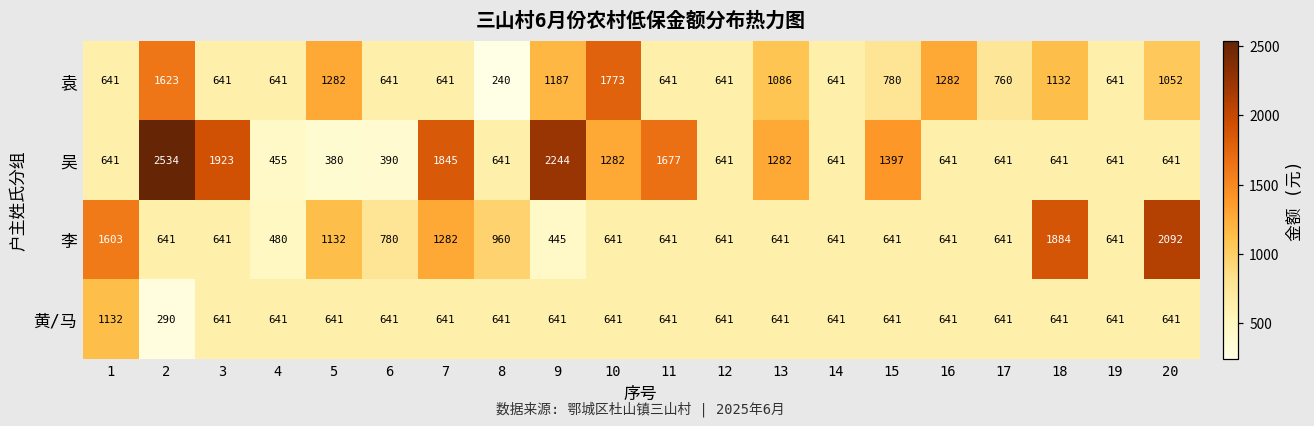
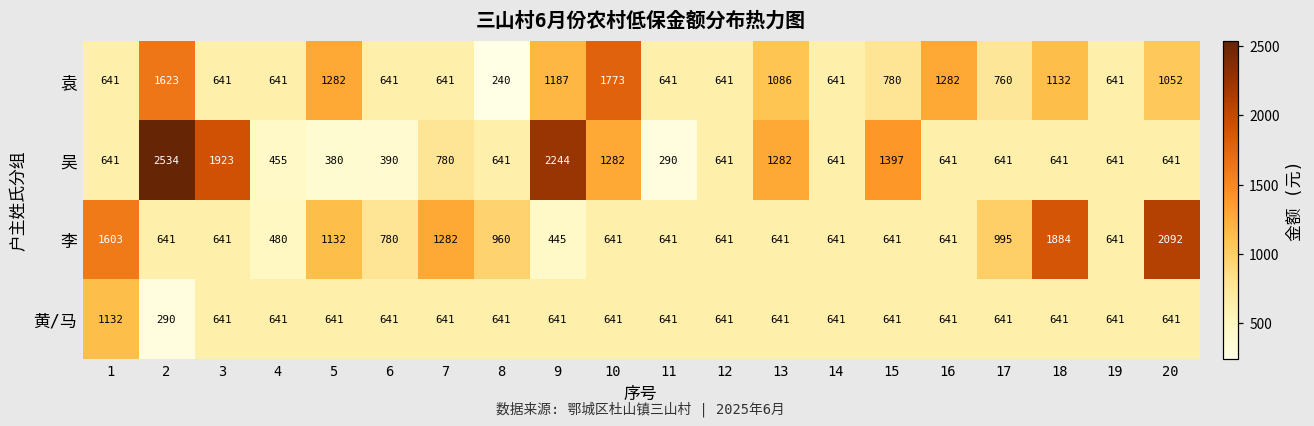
吴, 7: 1845 -> 780
吴, 11: 1677 -> 290
李, 17: 641 -> 995
